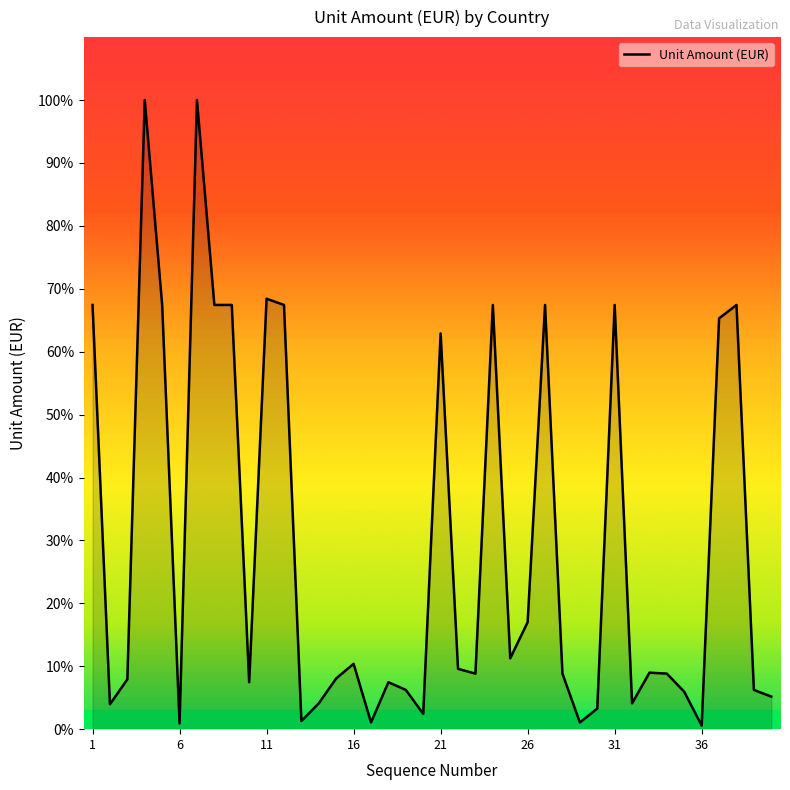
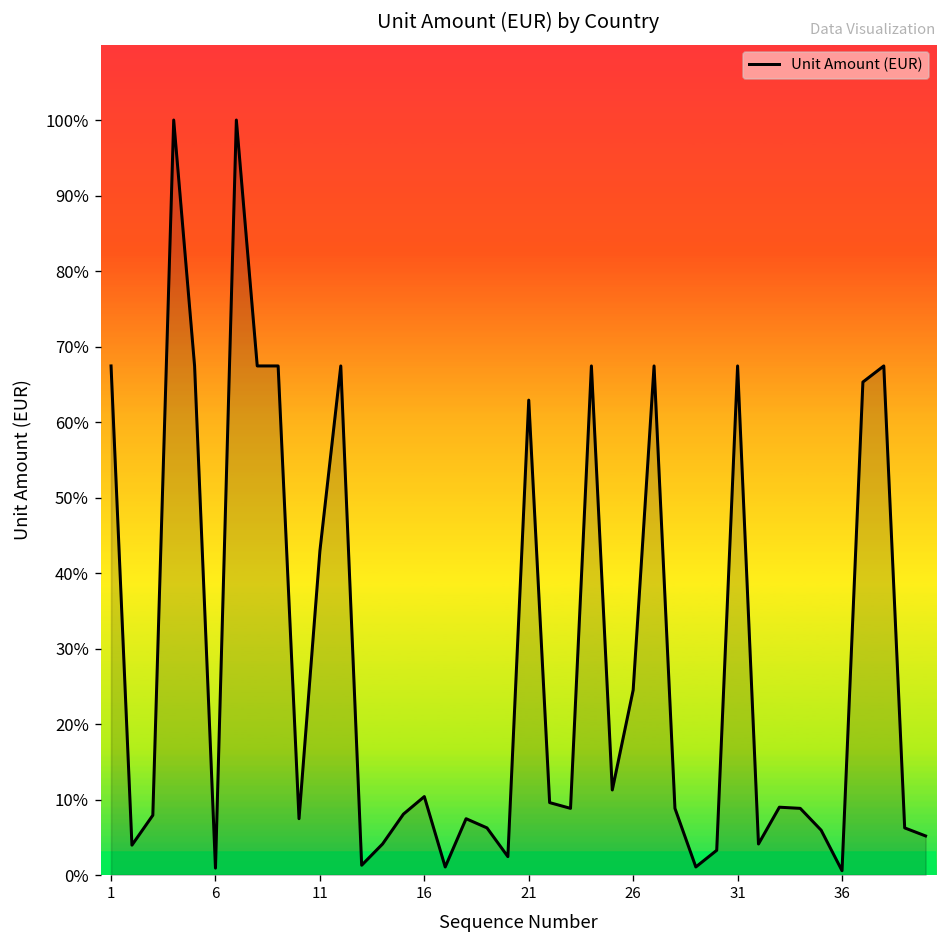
11: 68% -> 43%
26: 17% -> 25%
